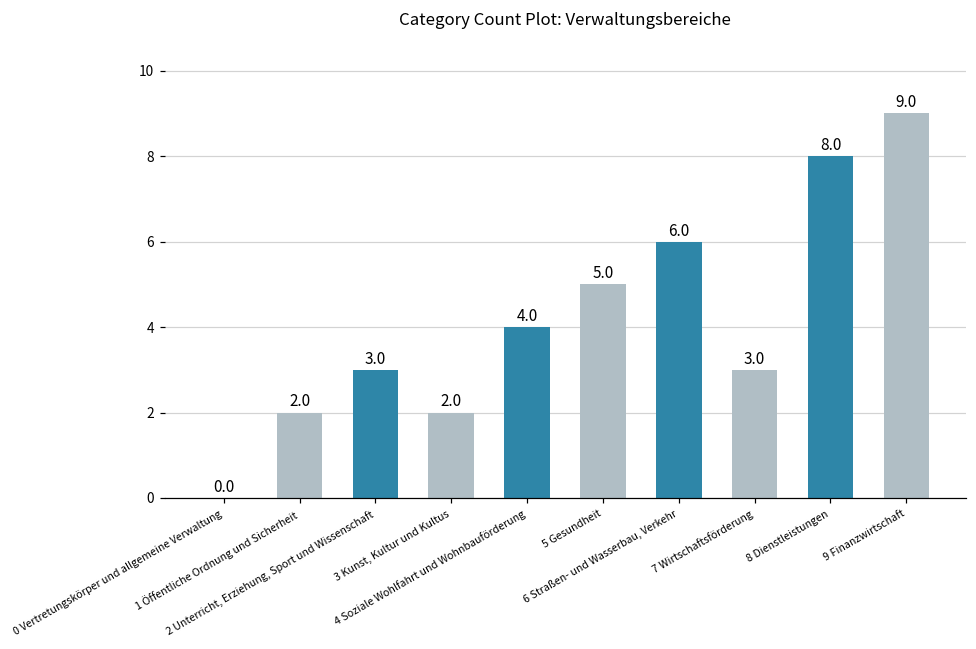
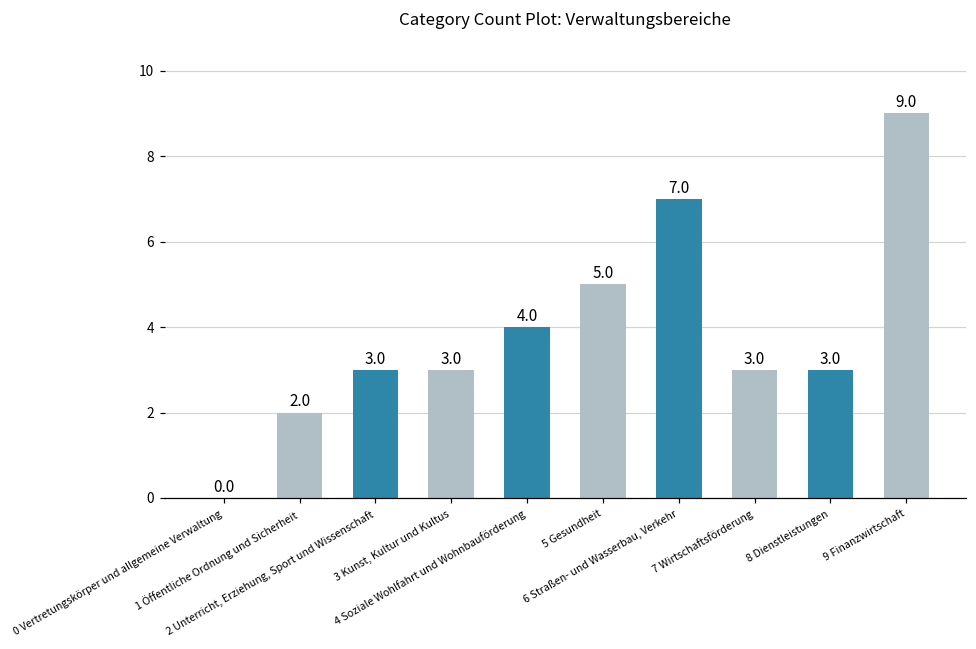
3 Kunst, Kultur und Kultus: 2.0 -> 3.0
6 Straßen- und Wasserbau, Verkehr: 6.0 -> 7.0
8 Dienstleistungen: 8.0 -> 3.0
